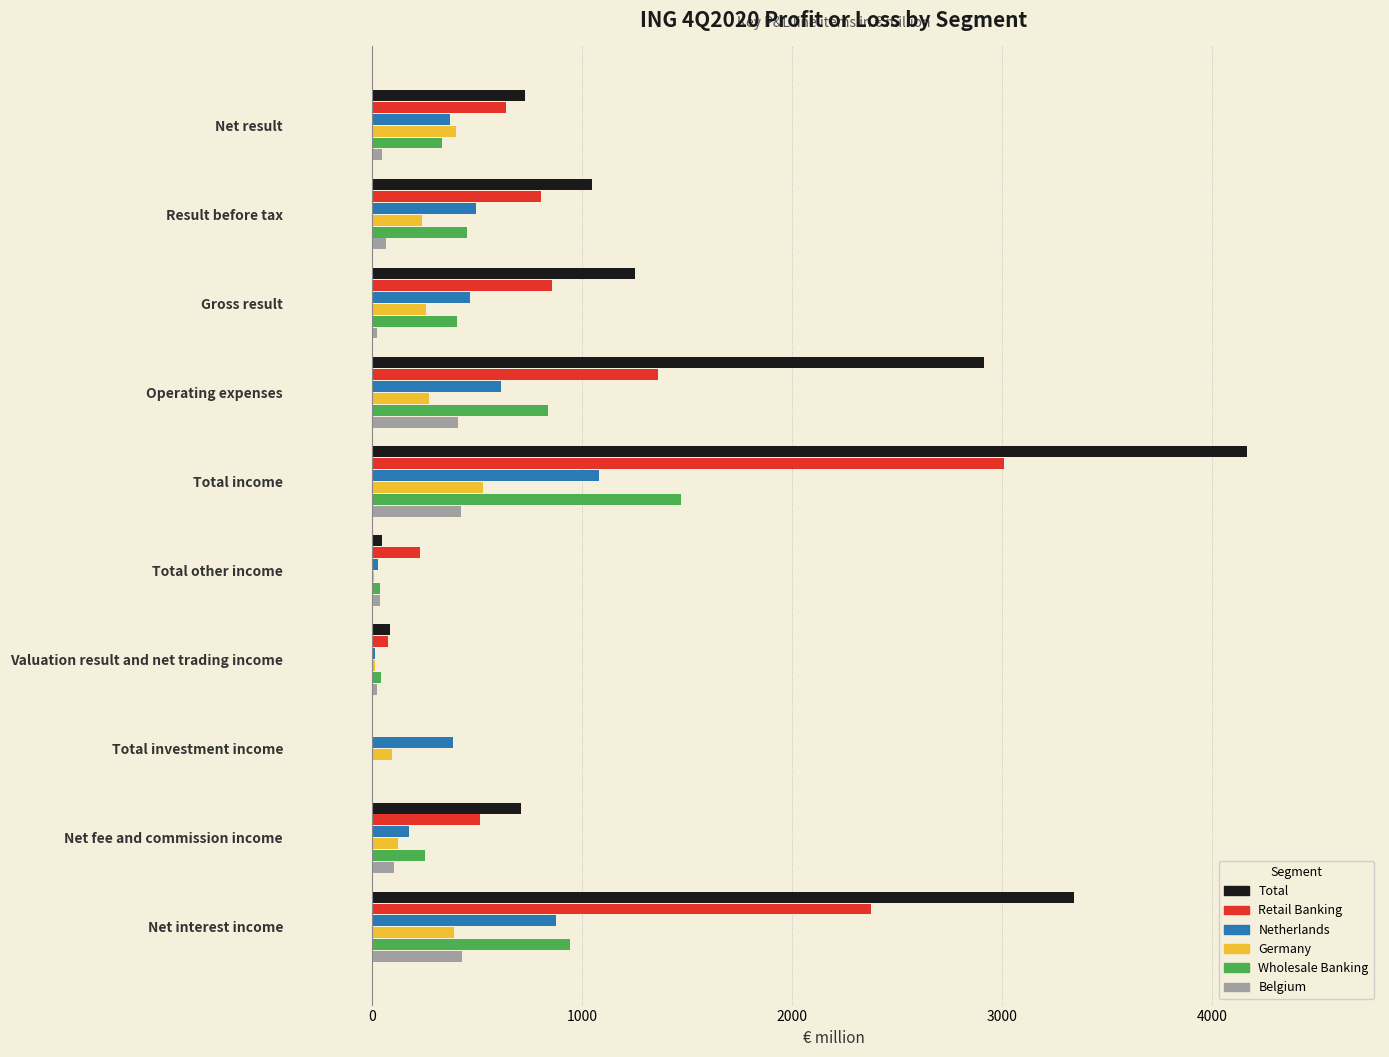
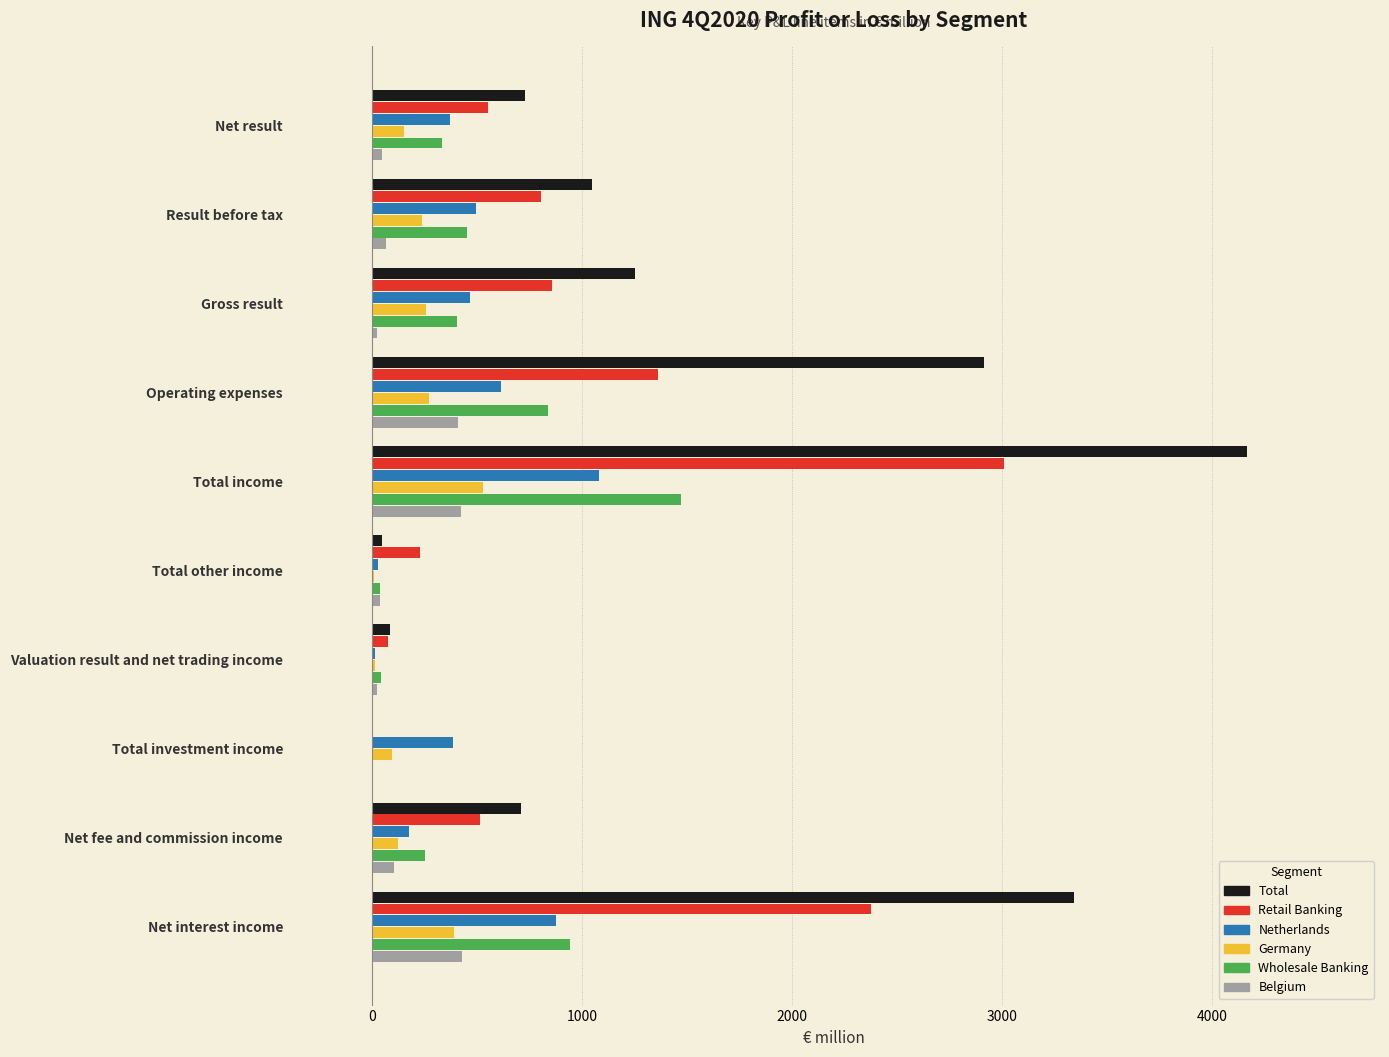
Retail Banking, Net result: 640 -> 550
Germany, Net result: 400 -> 150
